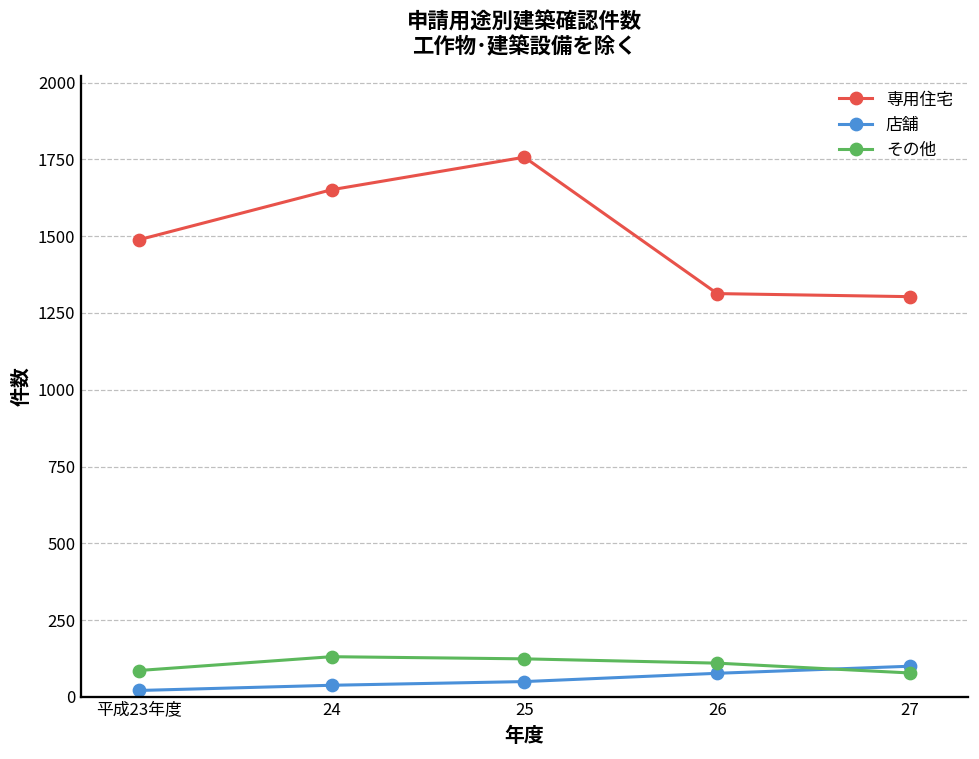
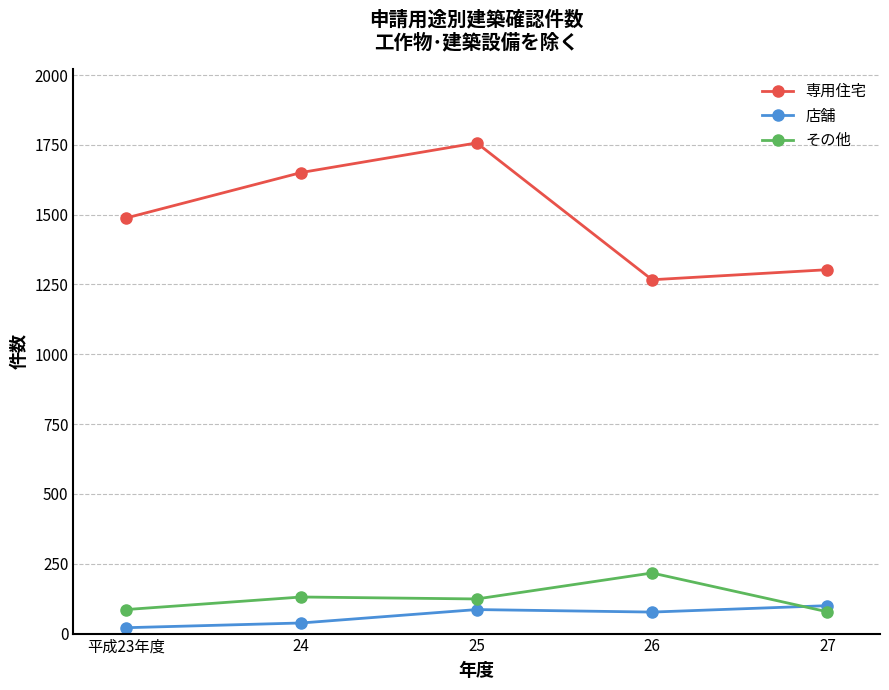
店舗, 25: 50 -> 90
専用住宅, 26: 1310 -> 1270
その他, 26: 110 -> 220
